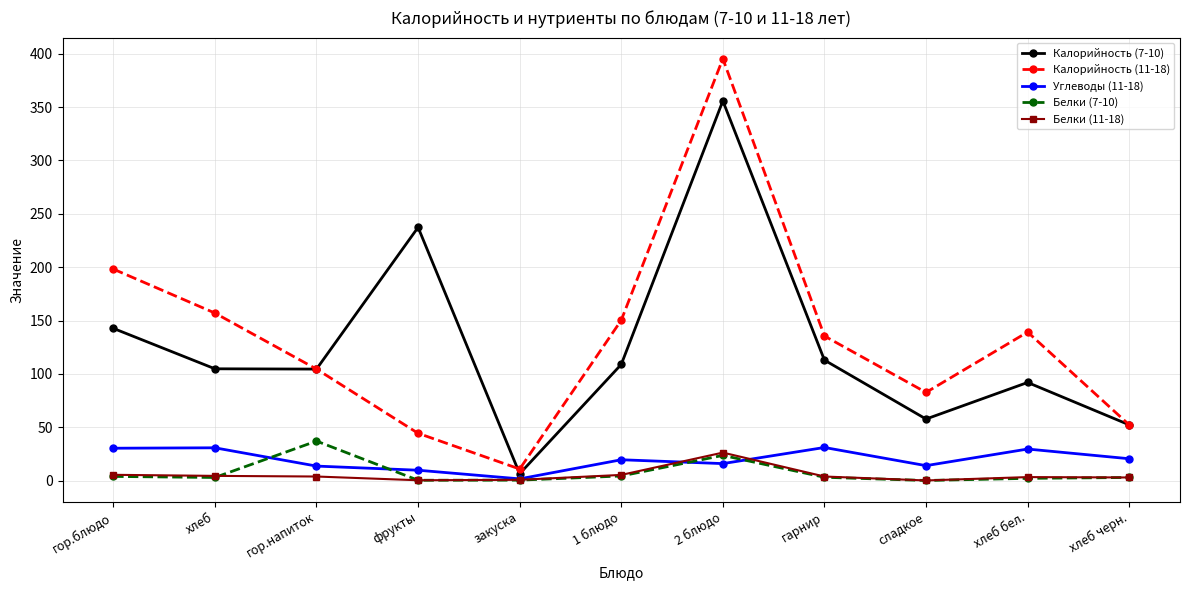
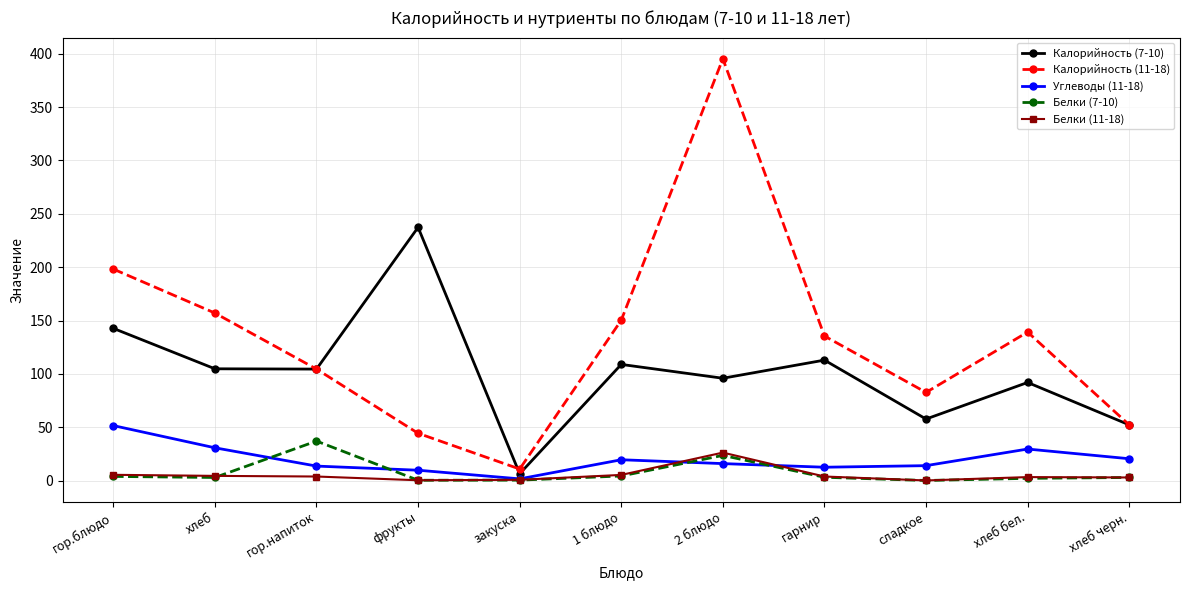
Углеводы (11-18), гор.блюдо: 30 -> 52
Калорийность (7-10), 2 блюдо: 356 -> 96
Углеводы (11-18), гарнир: 31 -> 13
